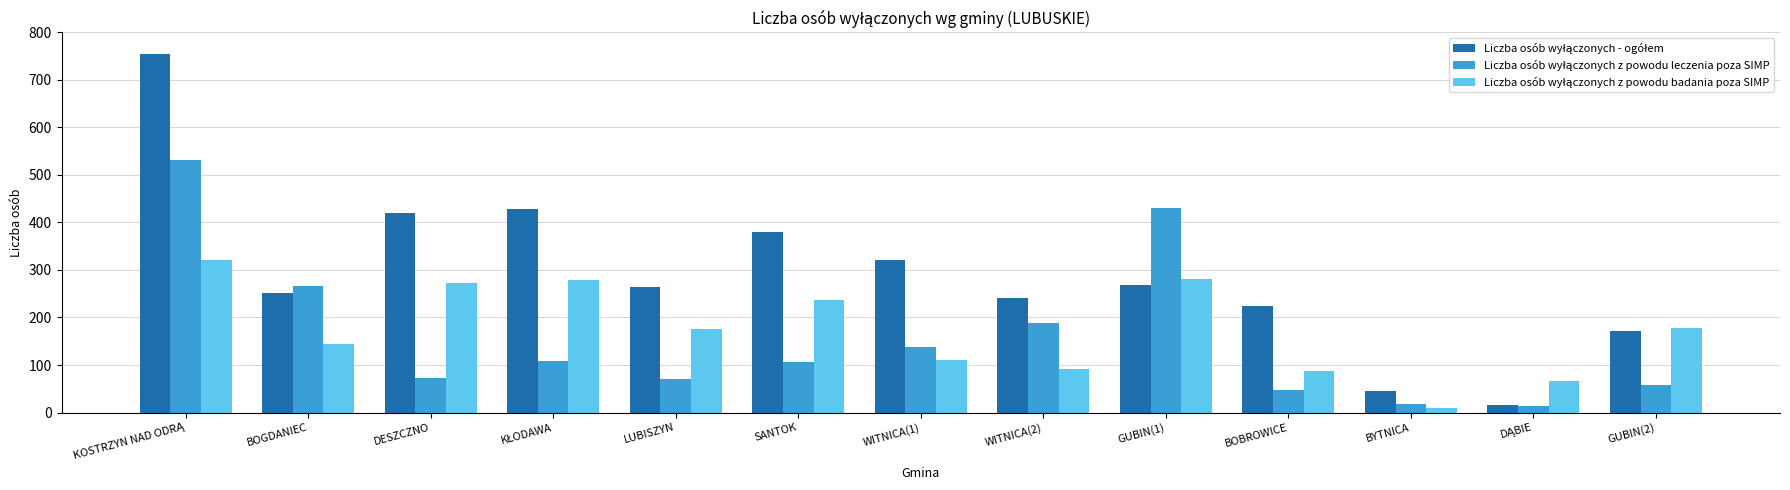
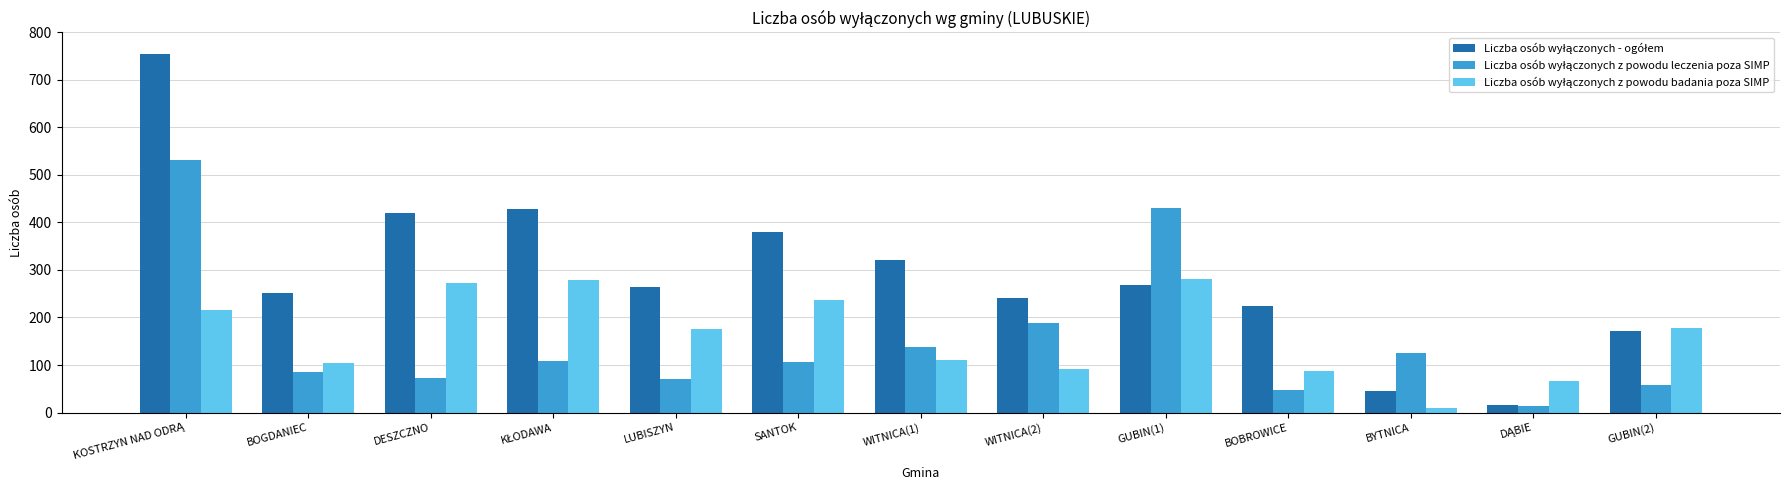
Liczba osób wyłączonych z powodu badania poza SIMP, KOSTRZYN NAD ODRĄ: 320 -> 220
Liczba osób wyłączonych z powodu leczenia poza SIMP, BOGDANIEC: 270 -> 90
Liczba osób wyłączonych z powodu badania poza SIMP, BOGDANIEC: 140 -> 100
Liczba osób wyłączonych z powodu leczenia poza SIMP, BYTNICA: 20 -> 130
